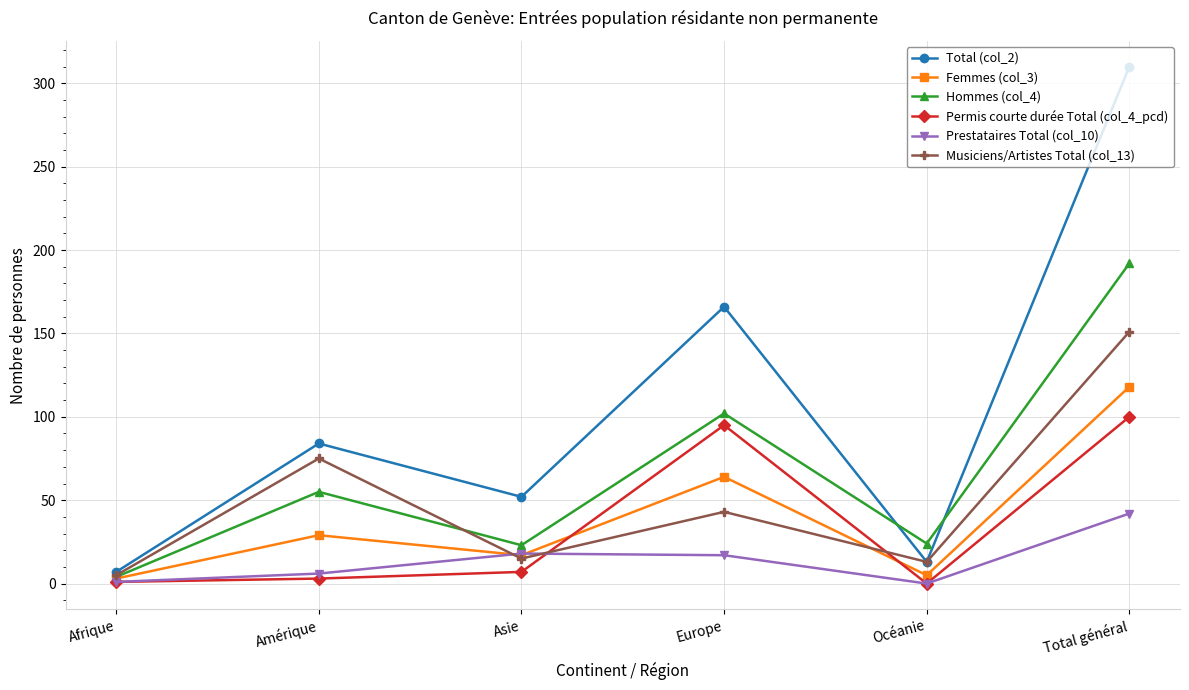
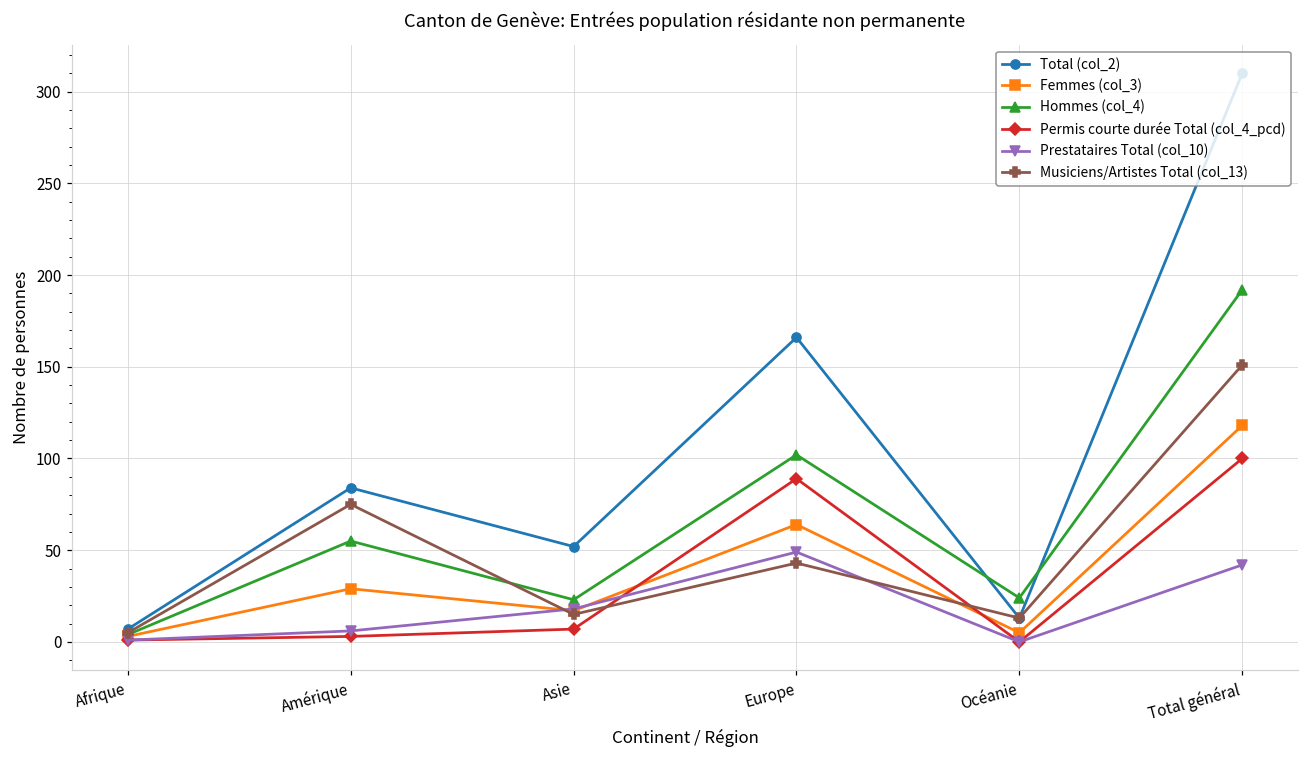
Permis courte durée Total (col_4_pcd), Europe: 95 -> 89
Prestataires Total (col_10), Europe: 17 -> 49
